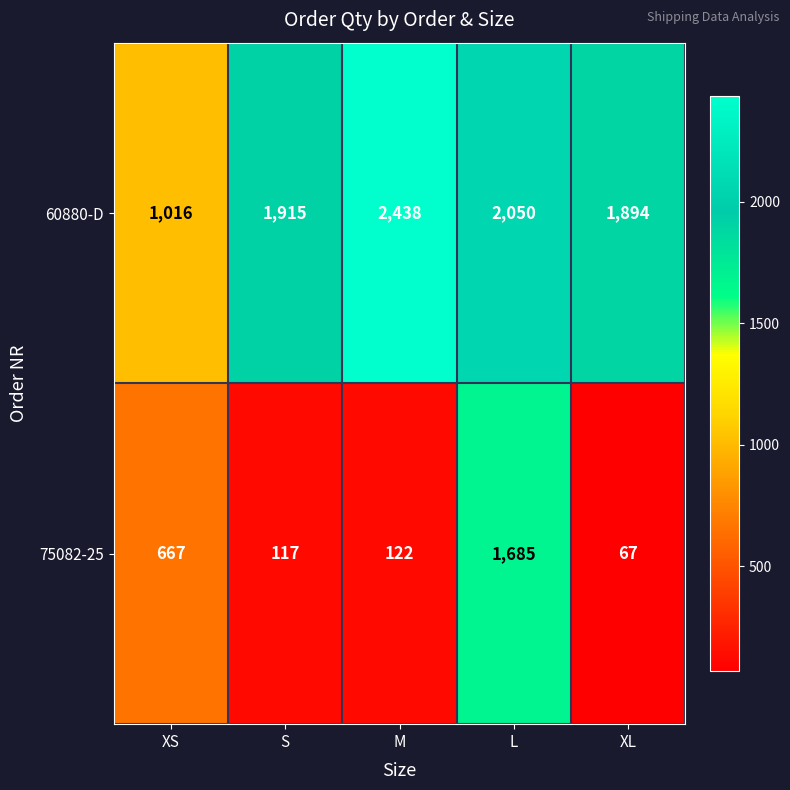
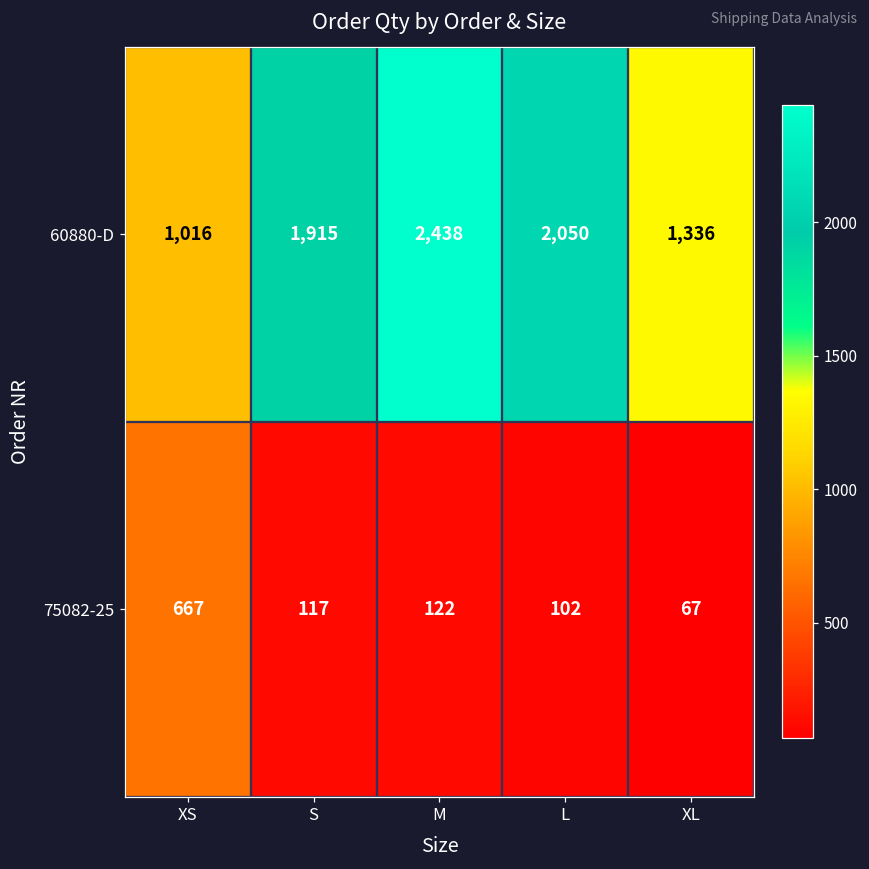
60880-D, XL: 1,894 -> 1,336
75082-25, L: 1,685 -> 102
